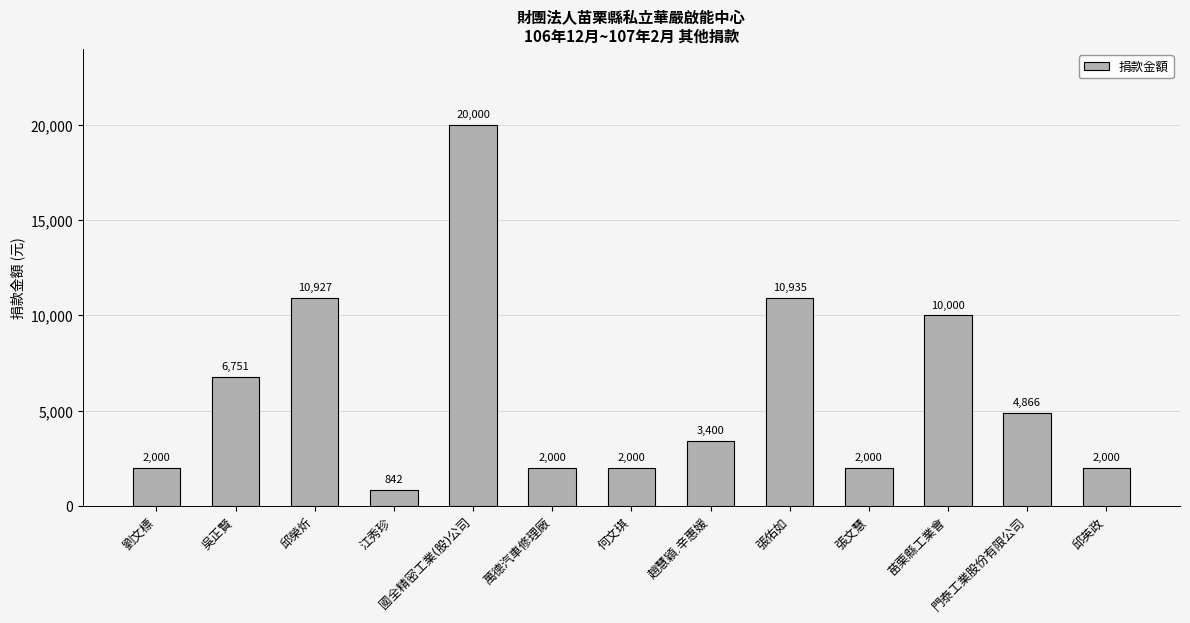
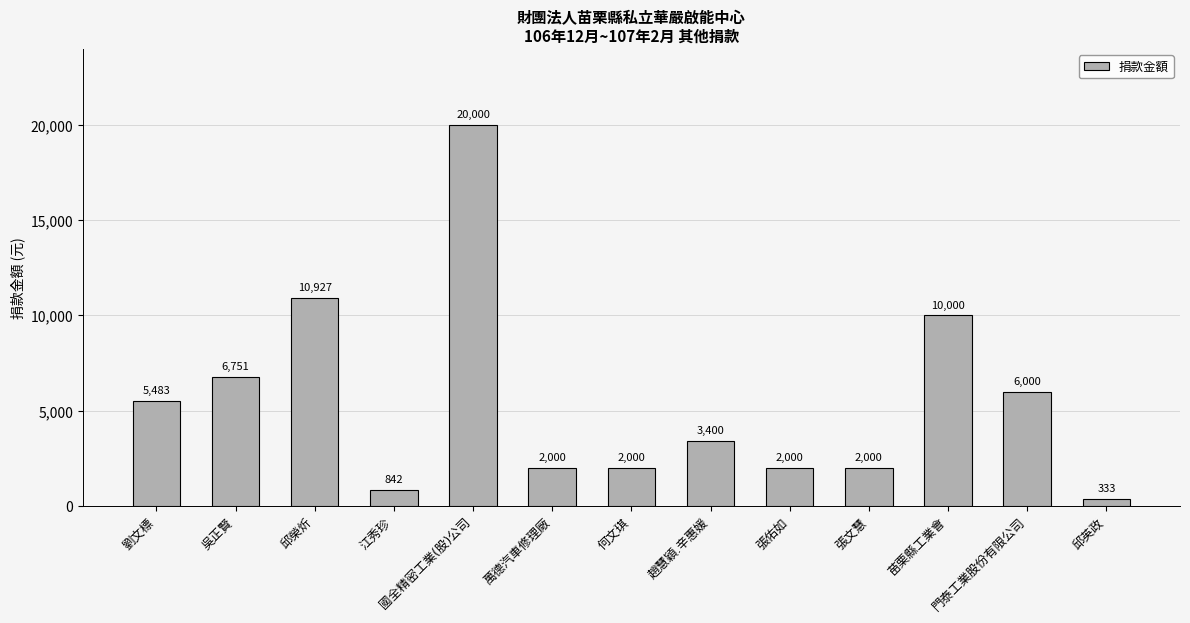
劉文標: 2,000 -> 5,483
張佑如: 10,935 -> 2,000
門泰工業股份有限公司: 4,866 -> 6,000
邱英政: 2,000 -> 333
